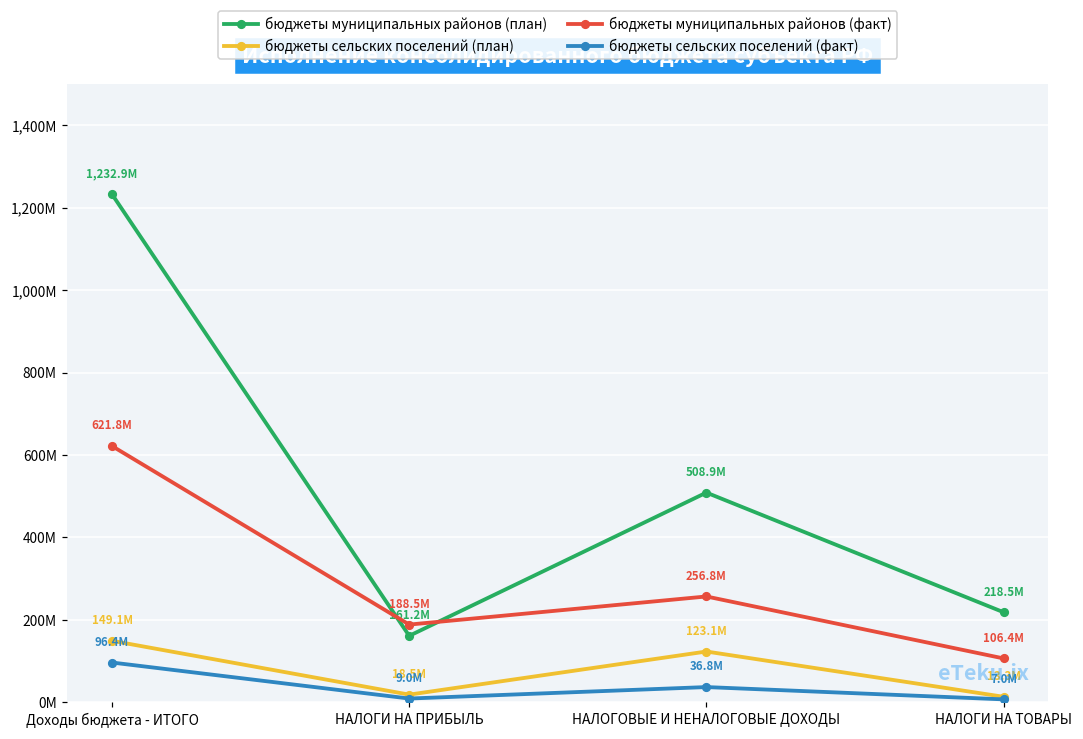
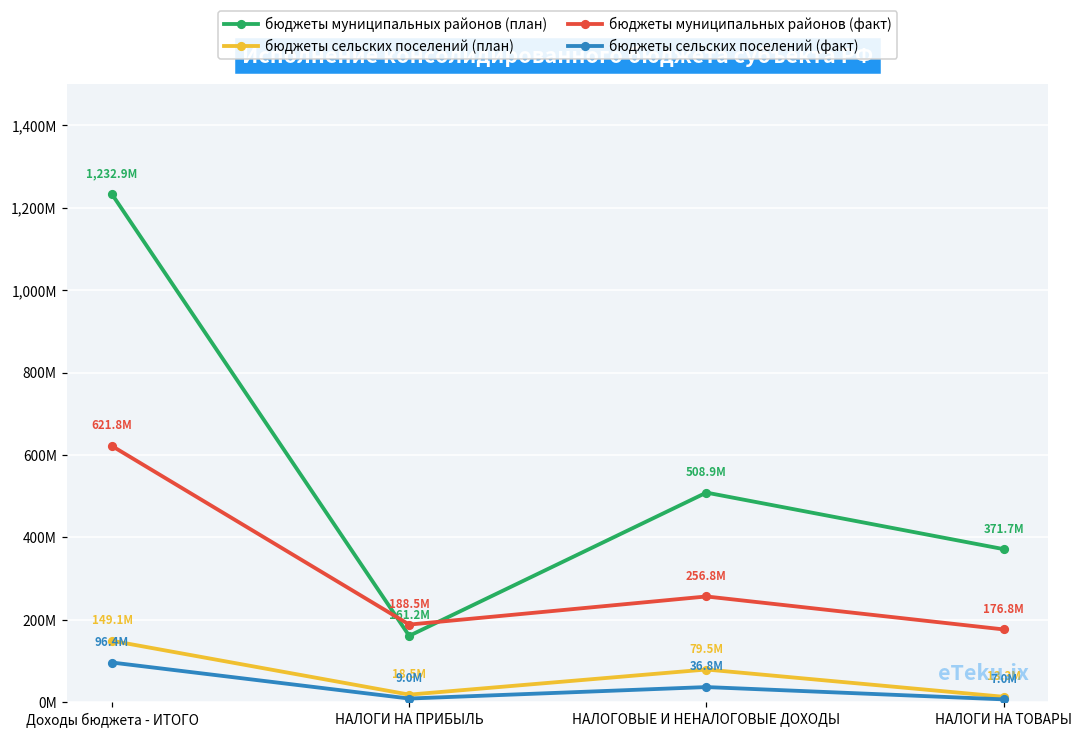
бюджеты сельских поселений (план), НАЛОГОВЫЕ И НЕНАЛОГОВЫЕ ДОХОДЫ: 123.1M -> 79.5M
бюджеты муниципальных районов (план), НАЛОГИ НА ТОВАРЫ: 218.5M -> 371.7M
бюджеты муниципальных районов (факт), НАЛОГИ НА ТОВАРЫ: 106.4M -> 176.8M
